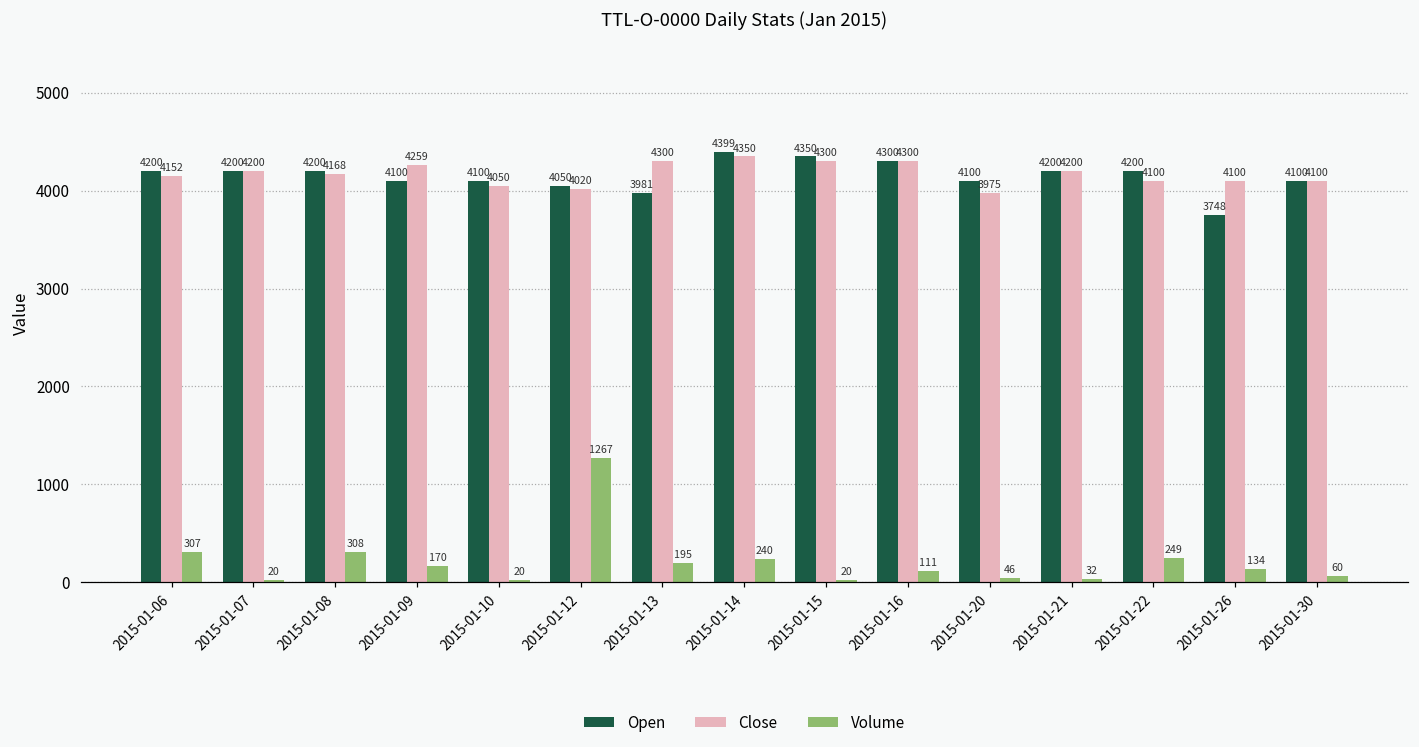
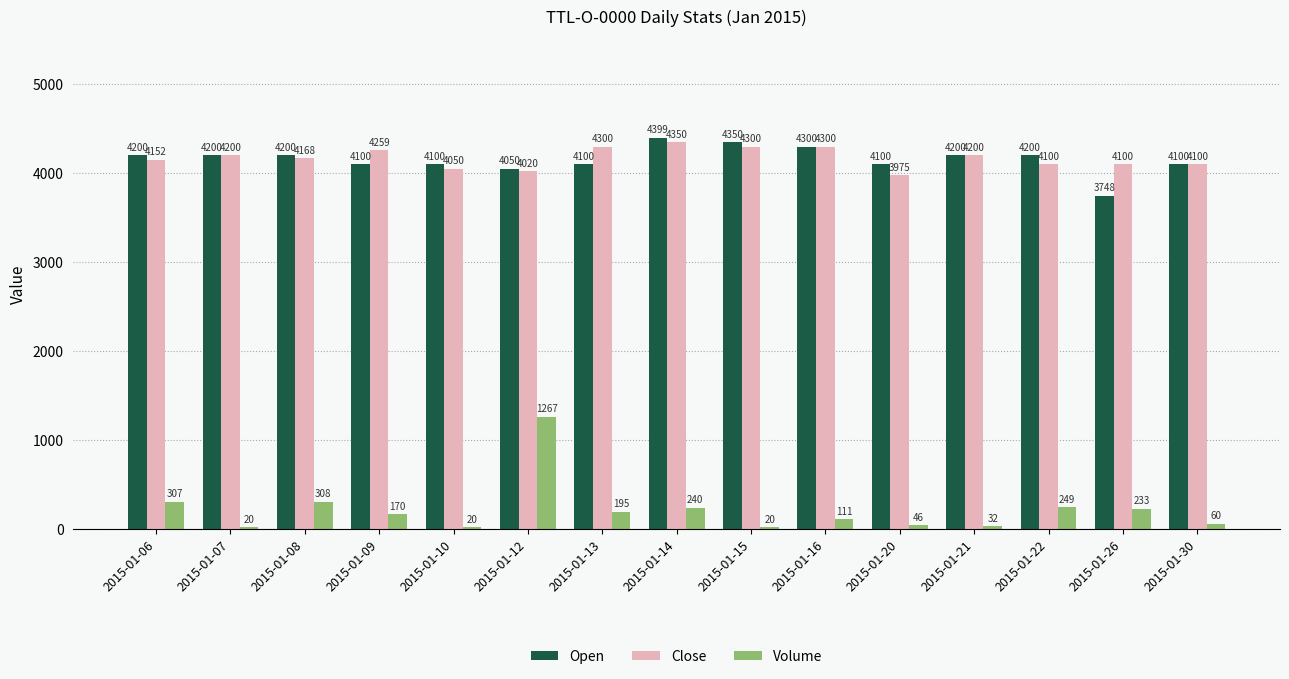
Open, 2015-01-13: 3981 -> 4100
Volume, 2015-01-26: 134 -> 233
